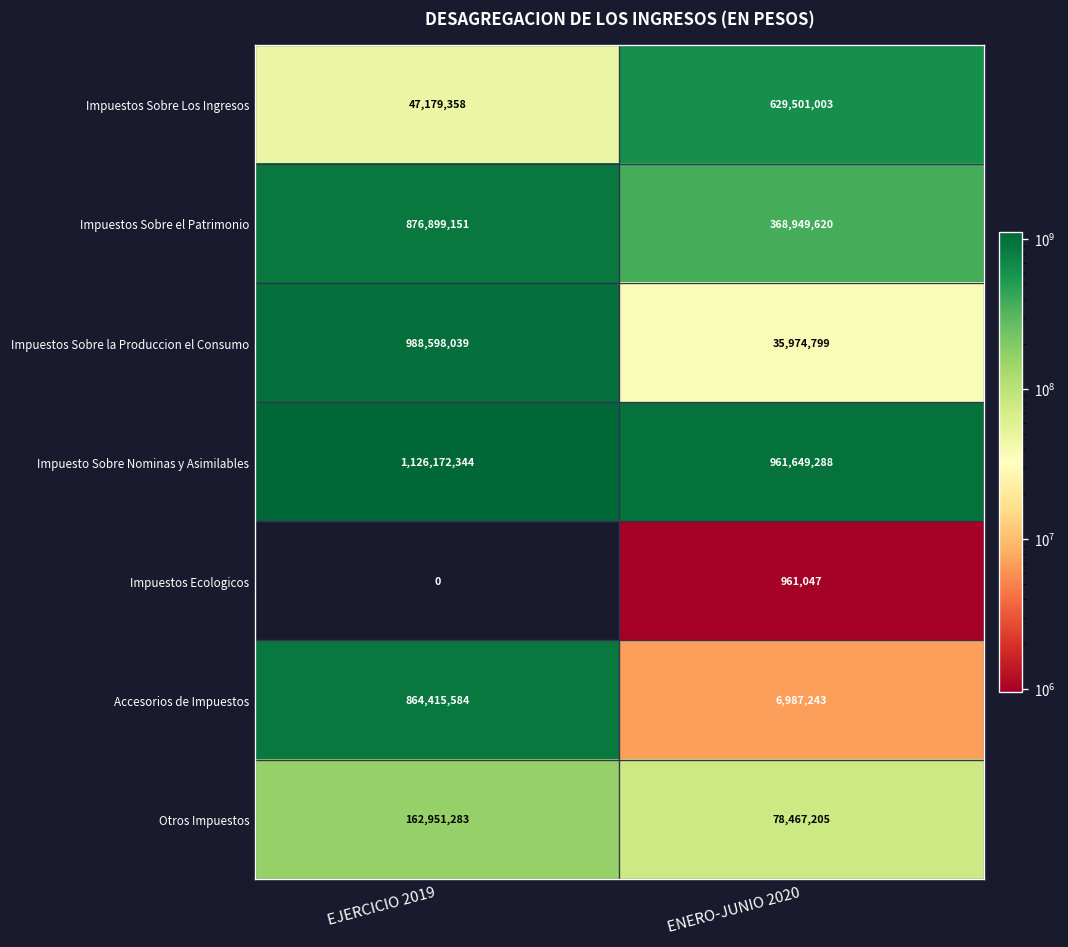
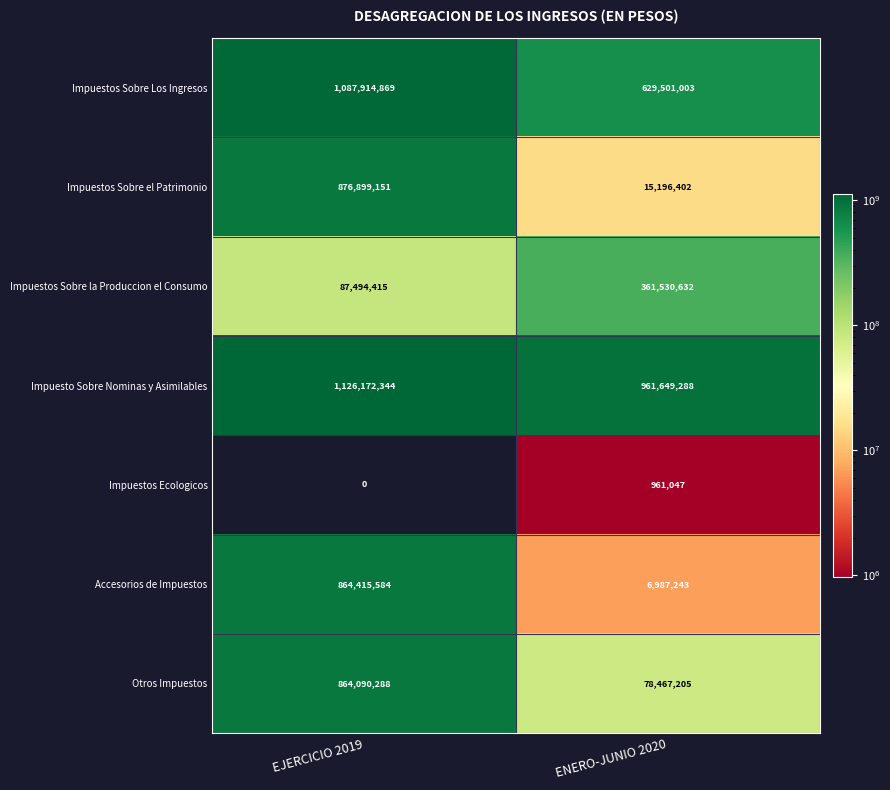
Impuestos Sobre Los Ingresos, EJERCICIO 2019: 47,179,358 -> 1,087,914,869
Impuestos Sobre el Patrimonio, ENERO-JUNIO 2020: 368,949,620 -> 15,196,402
Impuestos Sobre la Produccion el Consumo, EJERCICIO 2019: 988,598,039 -> 87,494,415
Impuestos Sobre la Produccion el Consumo, ENERO-JUNIO 2020: 35,974,799 -> 361,530,632
Otros Impuestos, EJERCICIO 2019: 162,951,283 -> 864,090,288
